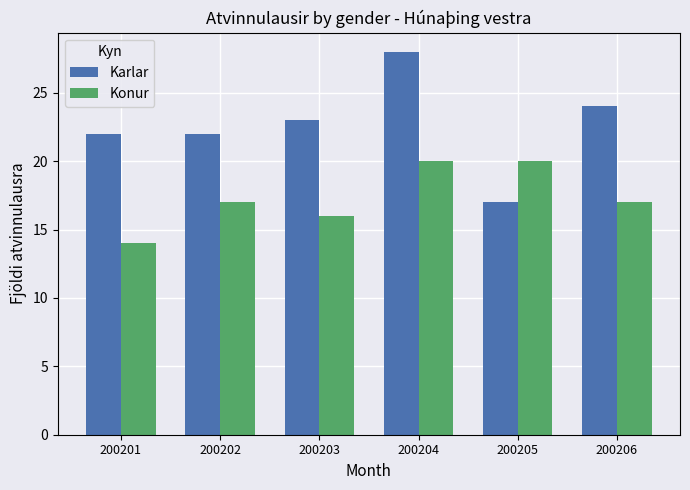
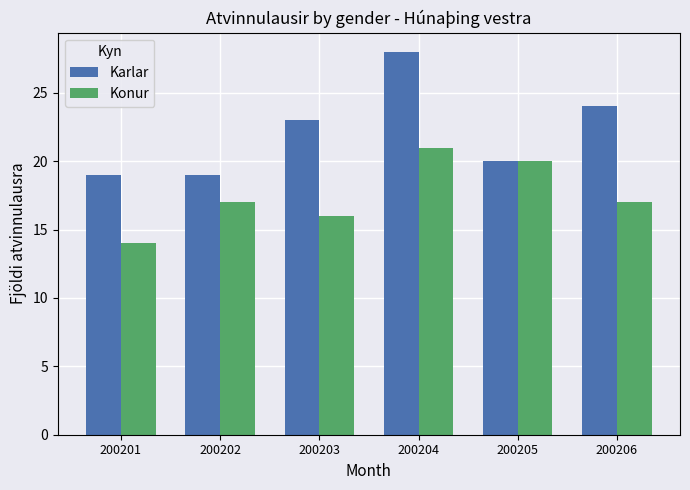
Karlar, 200201: 22 -> 19
Karlar, 200202: 22 -> 19
Konur, 200204: 20 -> 21
Karlar, 200205: 17 -> 20
